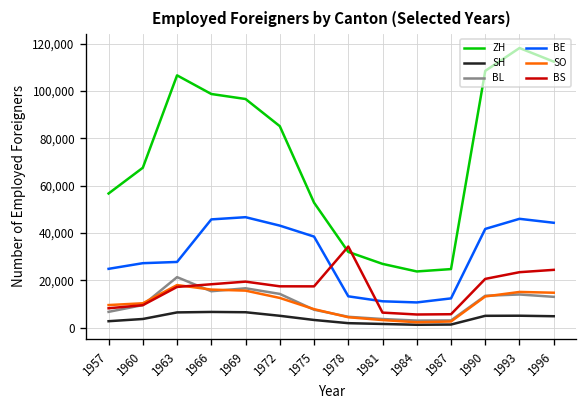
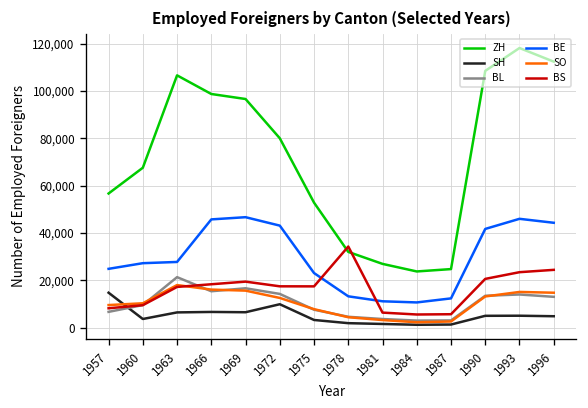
SH, 1957: 3,000 -> 15,000
ZH, 1972: 85,000 -> 80,000
SH, 1972: 5,000 -> 10,000
BE, 1975: 38,000 -> 23,000
